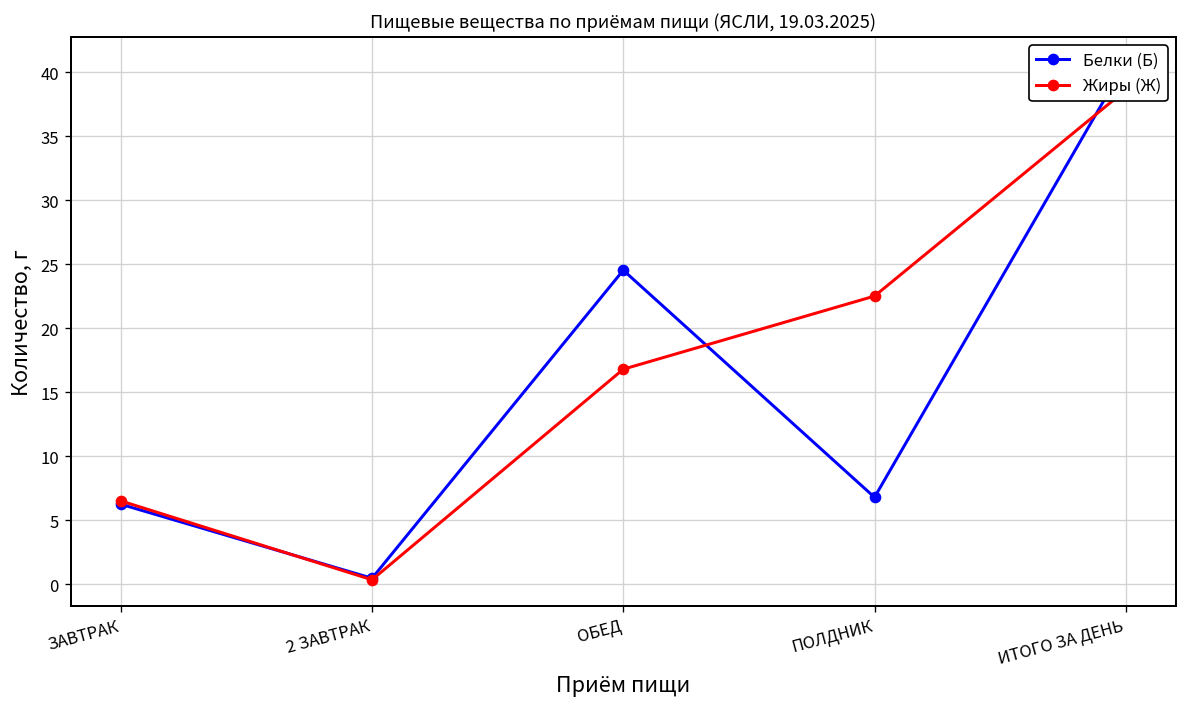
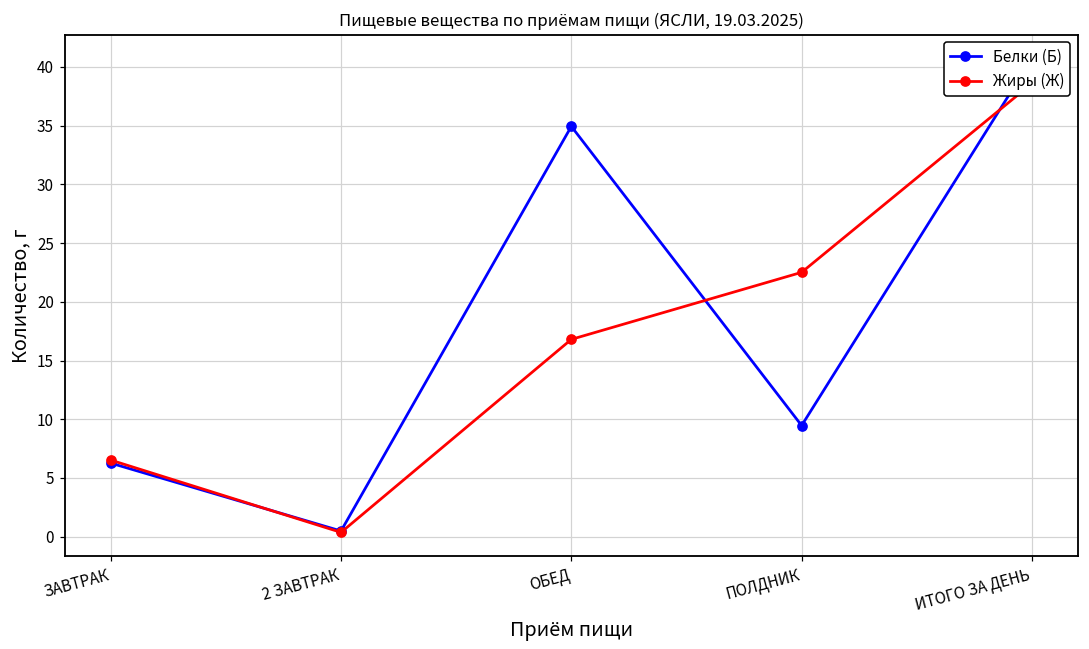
Белки (Б), ОБЕД: 24.5 -> 34.9
Белки (Б), ПОЛДНИК: 6.8 -> 9.5
